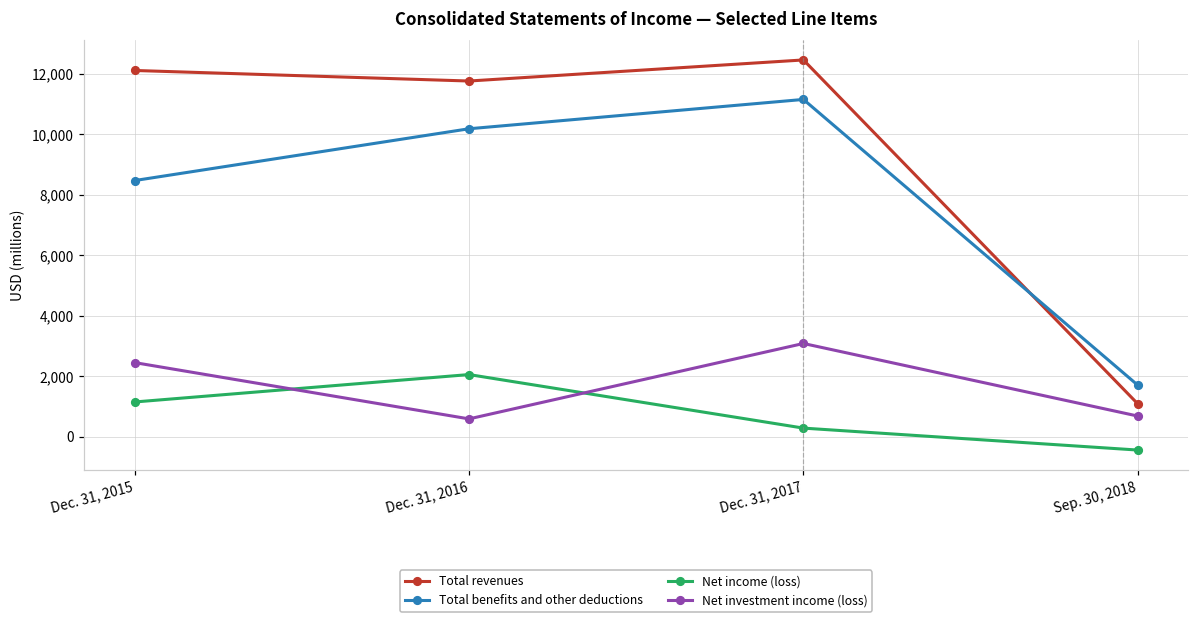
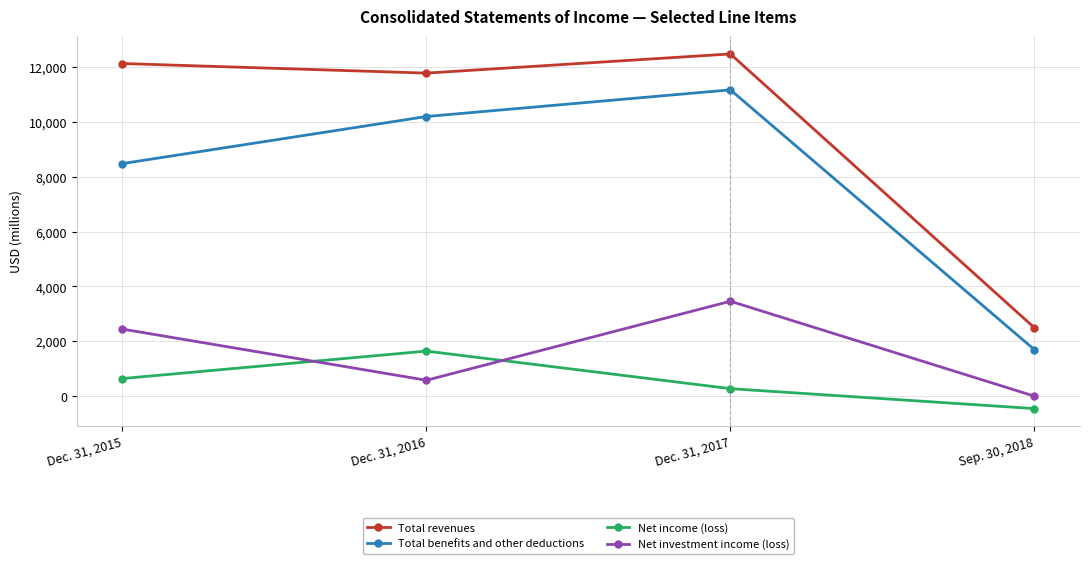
Net income (loss), Dec. 31, 2015: 1,100 -> 700
Net income (loss), Dec. 31, 2016: 2,100 -> 1,600
Net investment income (loss), Dec. 31, 2017: 3,100 -> 3,500
Total revenues, Sep. 30, 2018: 1,100 -> 2,500
Net investment income (loss), Sep. 30, 2018: 700 -> 0
